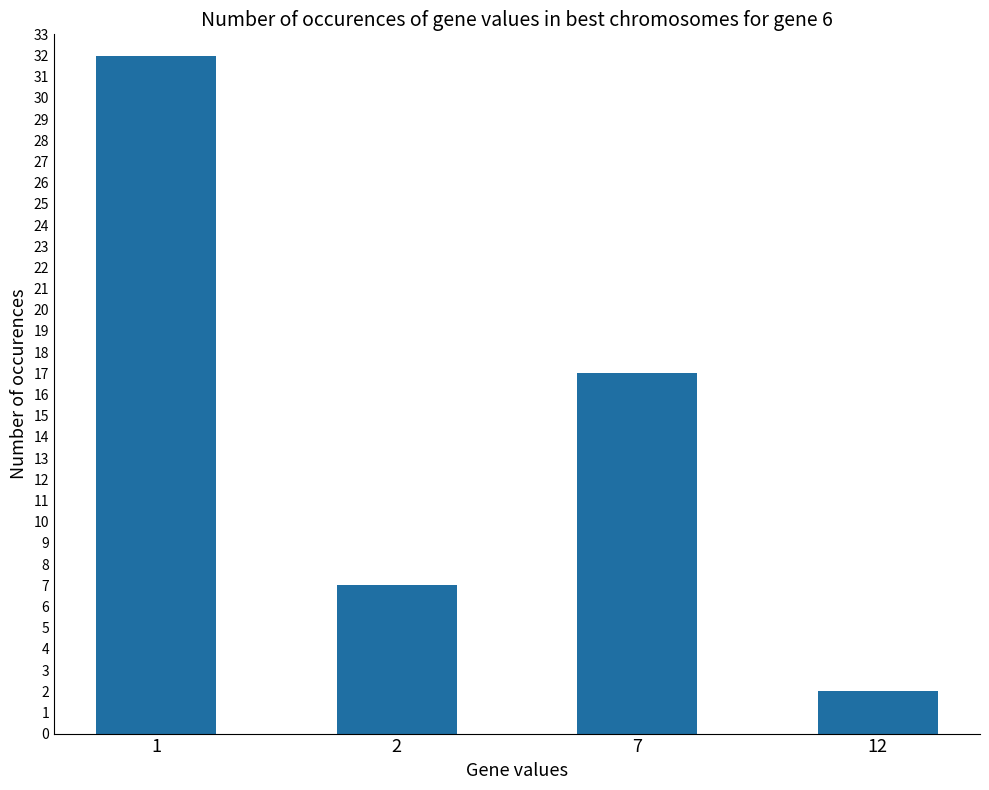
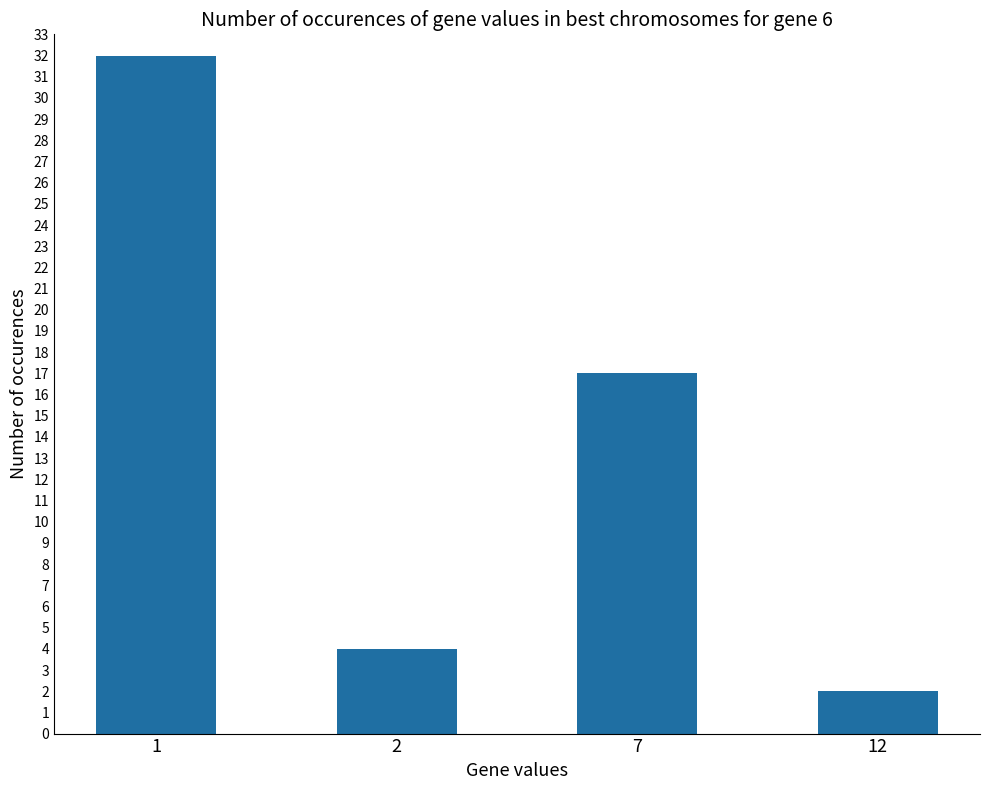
2: 7 -> 4
